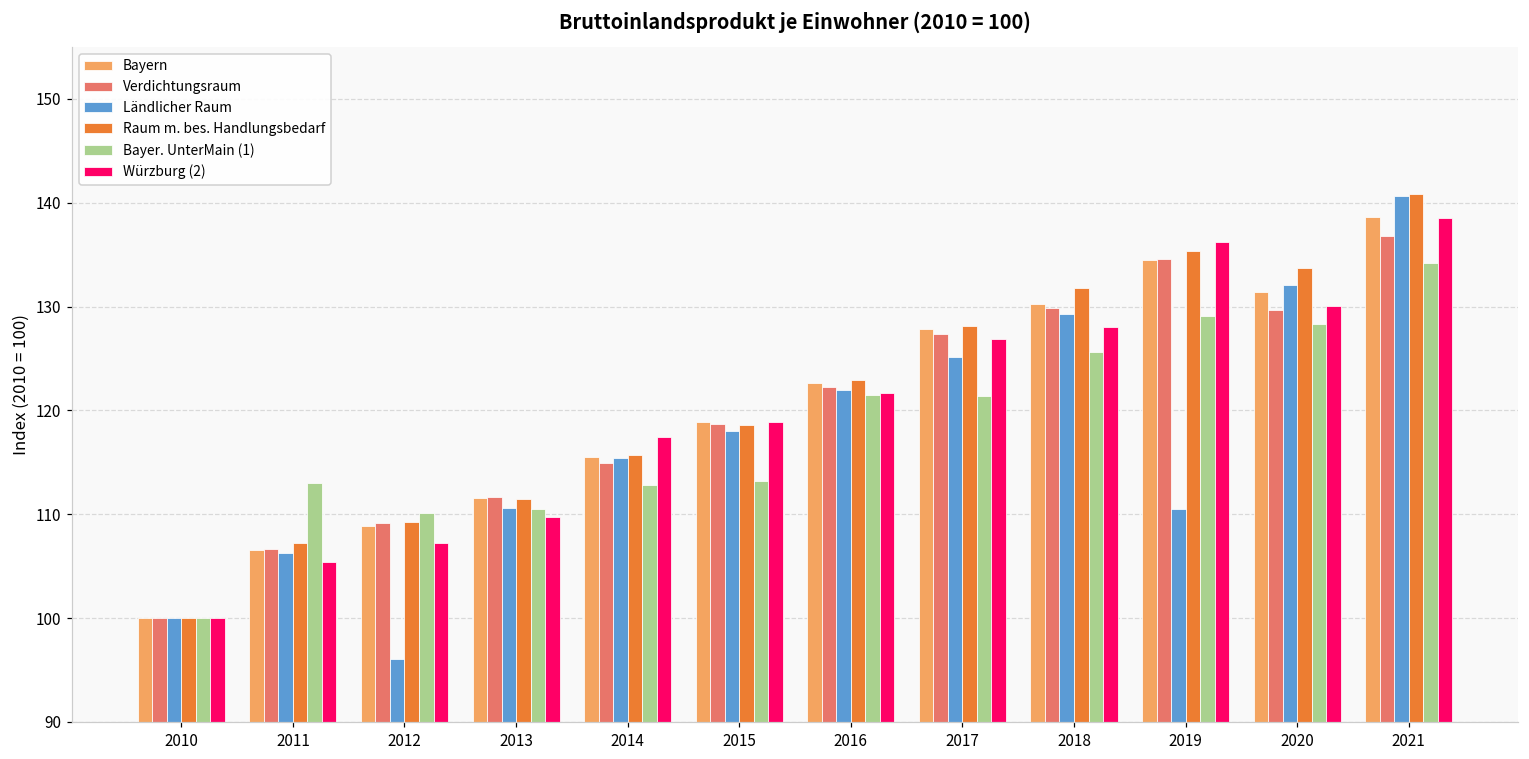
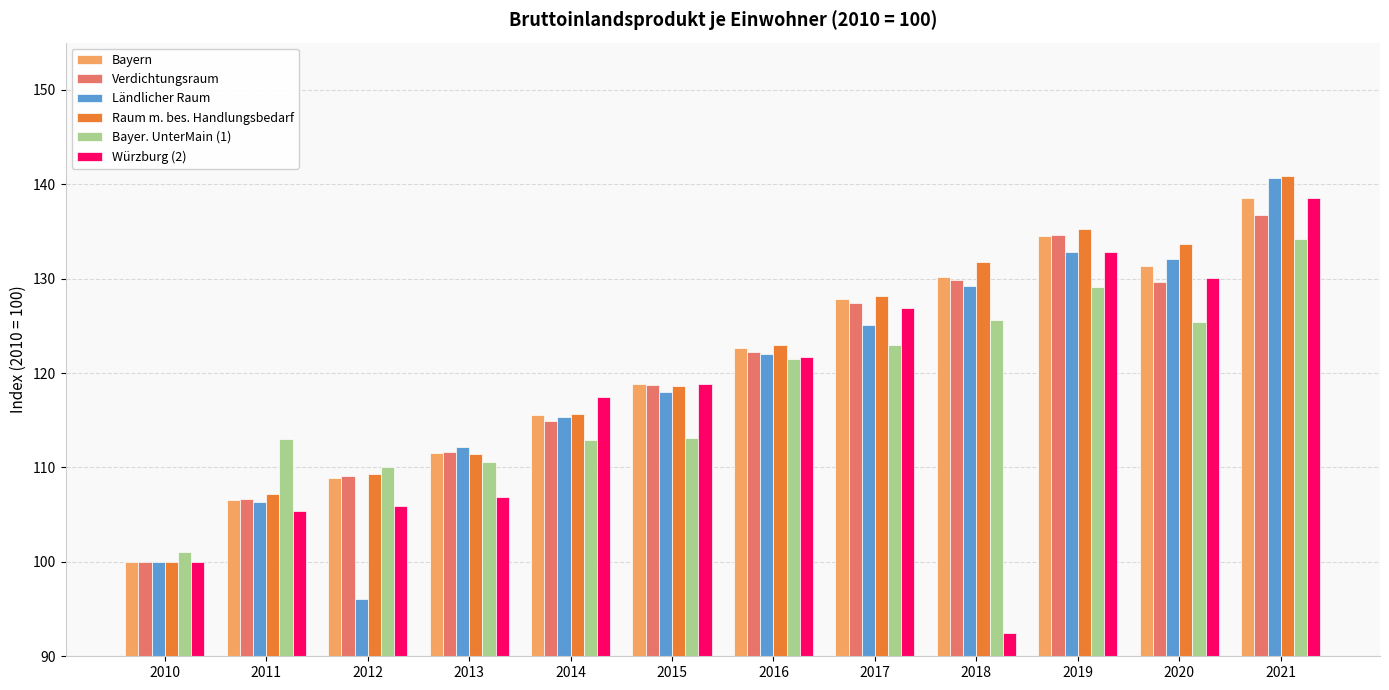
Bayer. UnterMain (1), 2010: 100 -> 101
Würzburg (2), 2012: 107 -> 106
Ländlicher Raum, 2013: 111 -> 112
Würzburg (2), 2013: 110 -> 107
Bayer. UnterMain (1), 2017: 121 -> 123
Würzburg (2), 2018: 128 -> 92
Ländlicher Raum, 2019: 110 -> 133
Würzburg (2), 2019: 136 -> 133
Bayer. UnterMain (1), 2020: 128 -> 125
